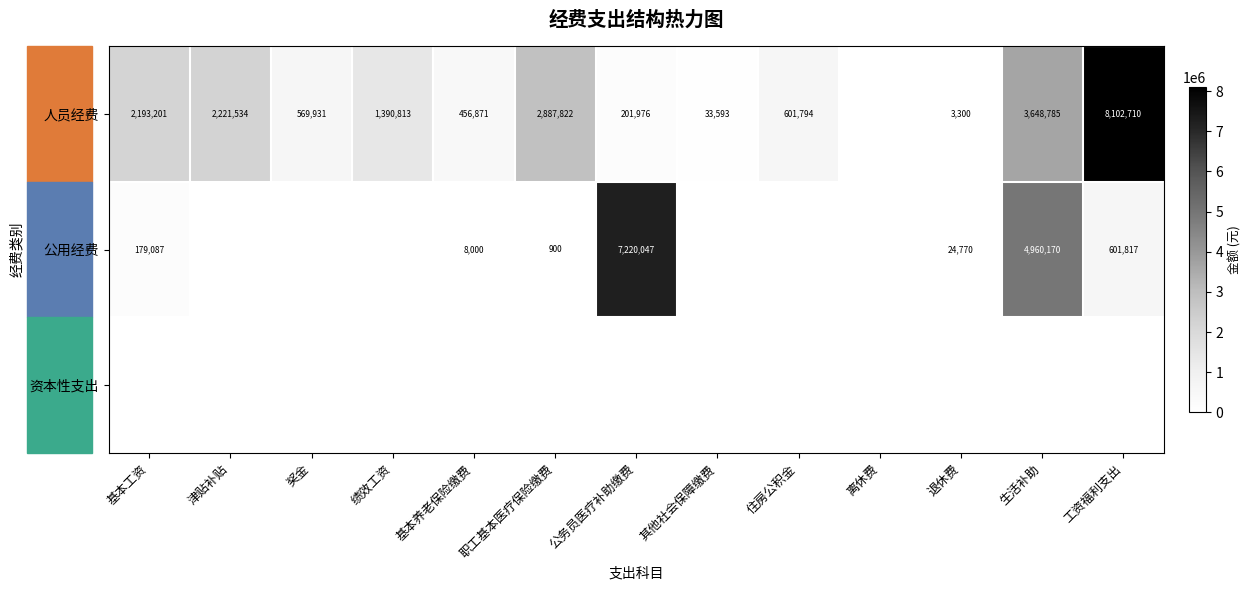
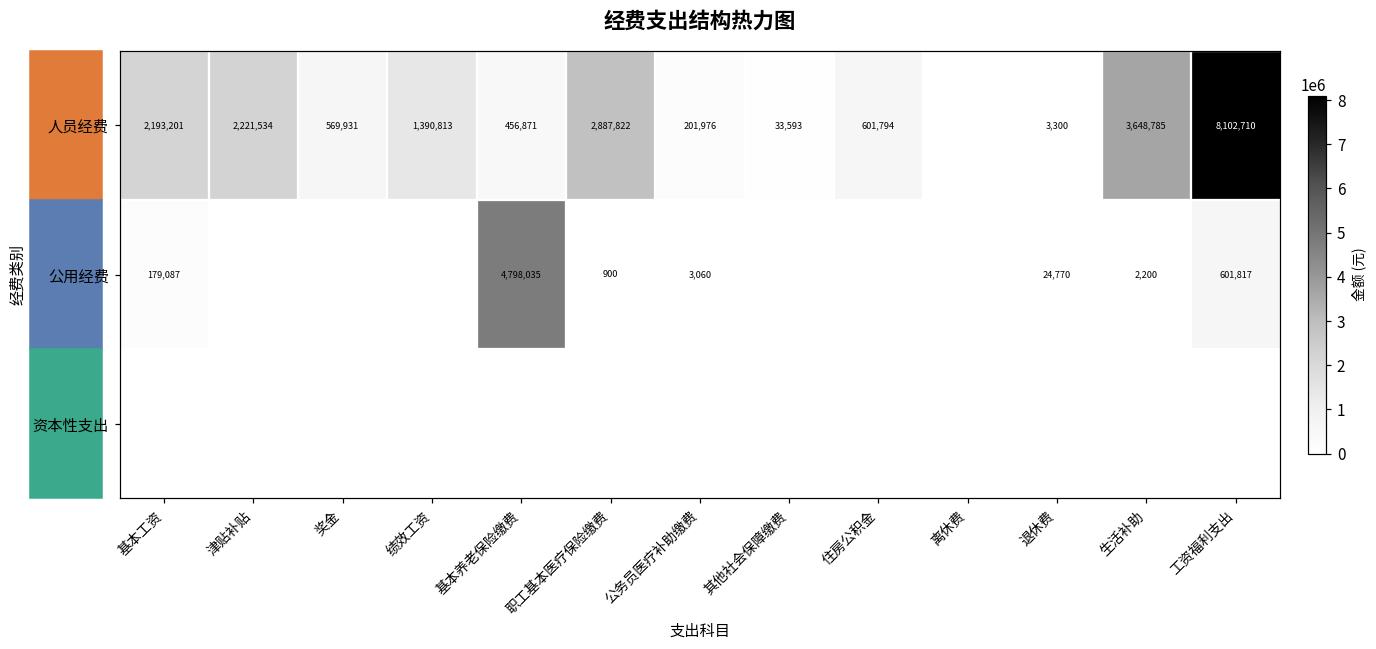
公用经费, 基本养老保险缴费: 8,000 -> 4,798,035
公用经费, 公务员医疗补助缴费: 7,220,047 -> 3,060
公用经费, 生活补助: 4,960,170 -> 2,200
